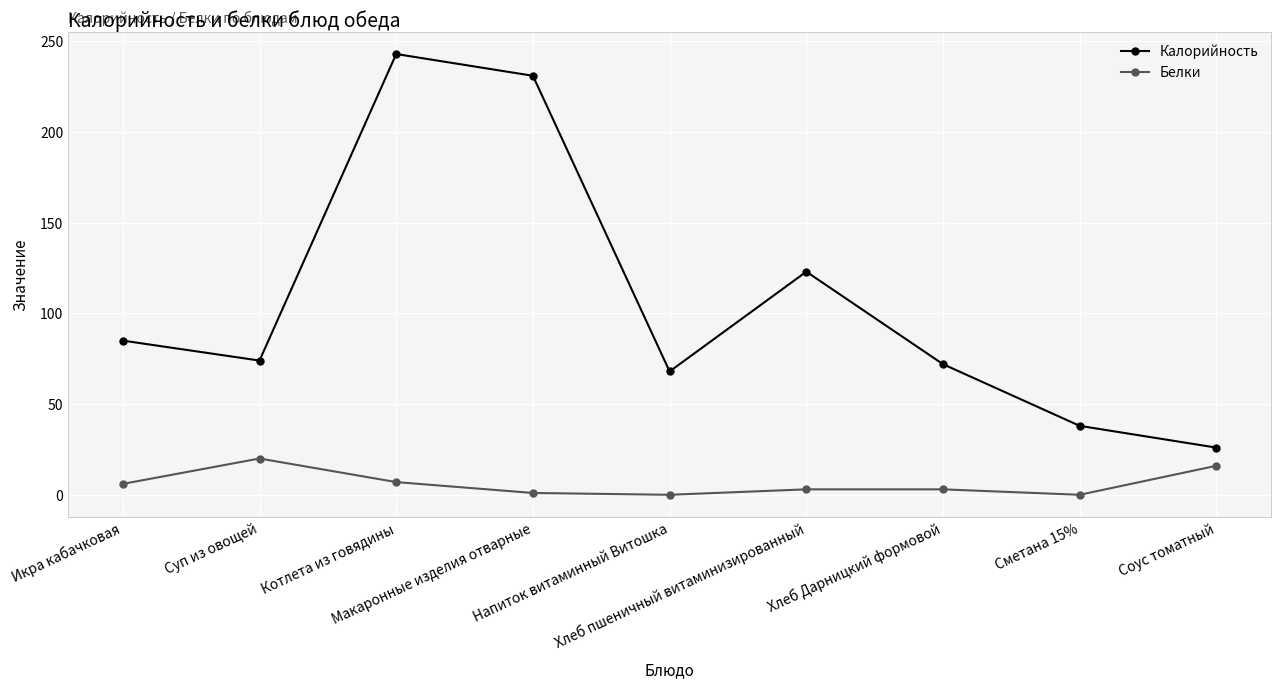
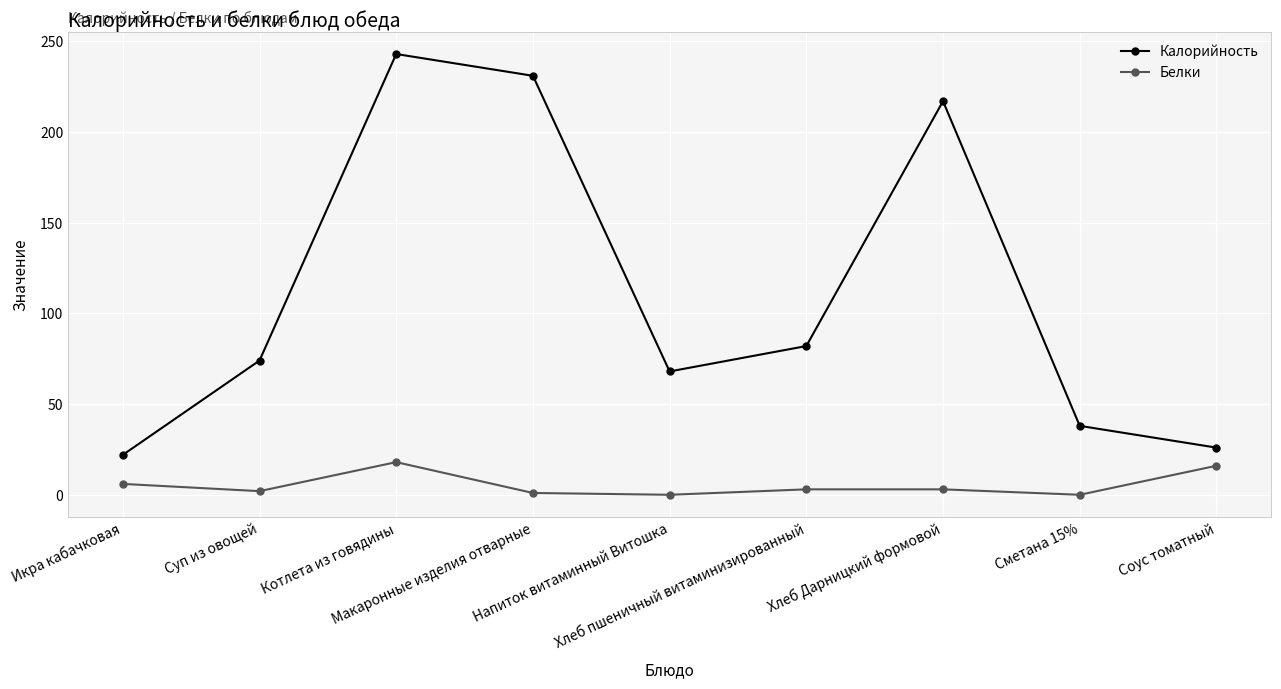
Калорийность, Икра кабачковая: 85 -> 22
Белки, Суп из овощей: 20 -> 2
Белки, Котлета из говядины: 7 -> 18
Калорийность, Хлеб пшеничный витаминизированный: 123 -> 82
Калорийность, Хлеб Дарницкий формовой: 72 -> 217
